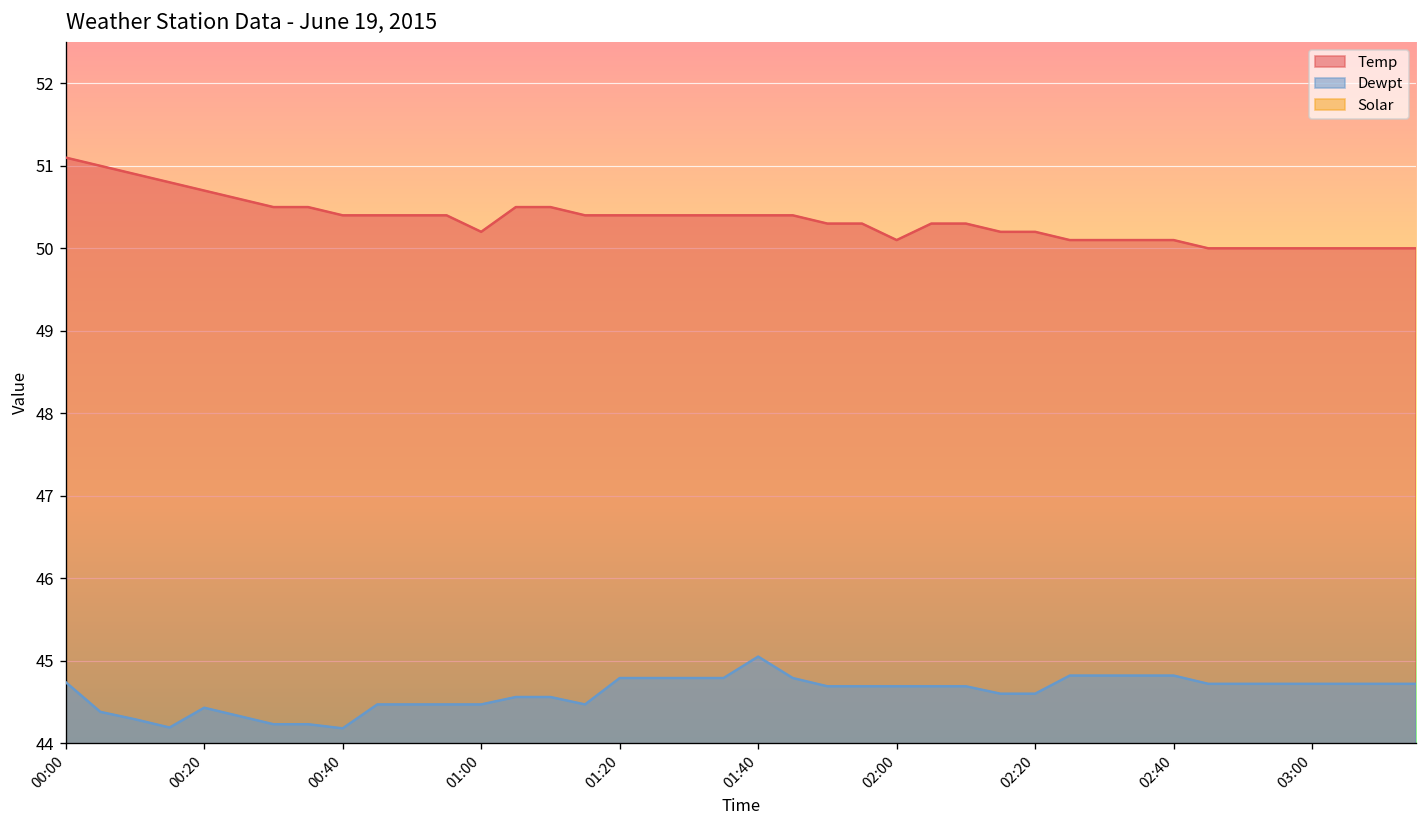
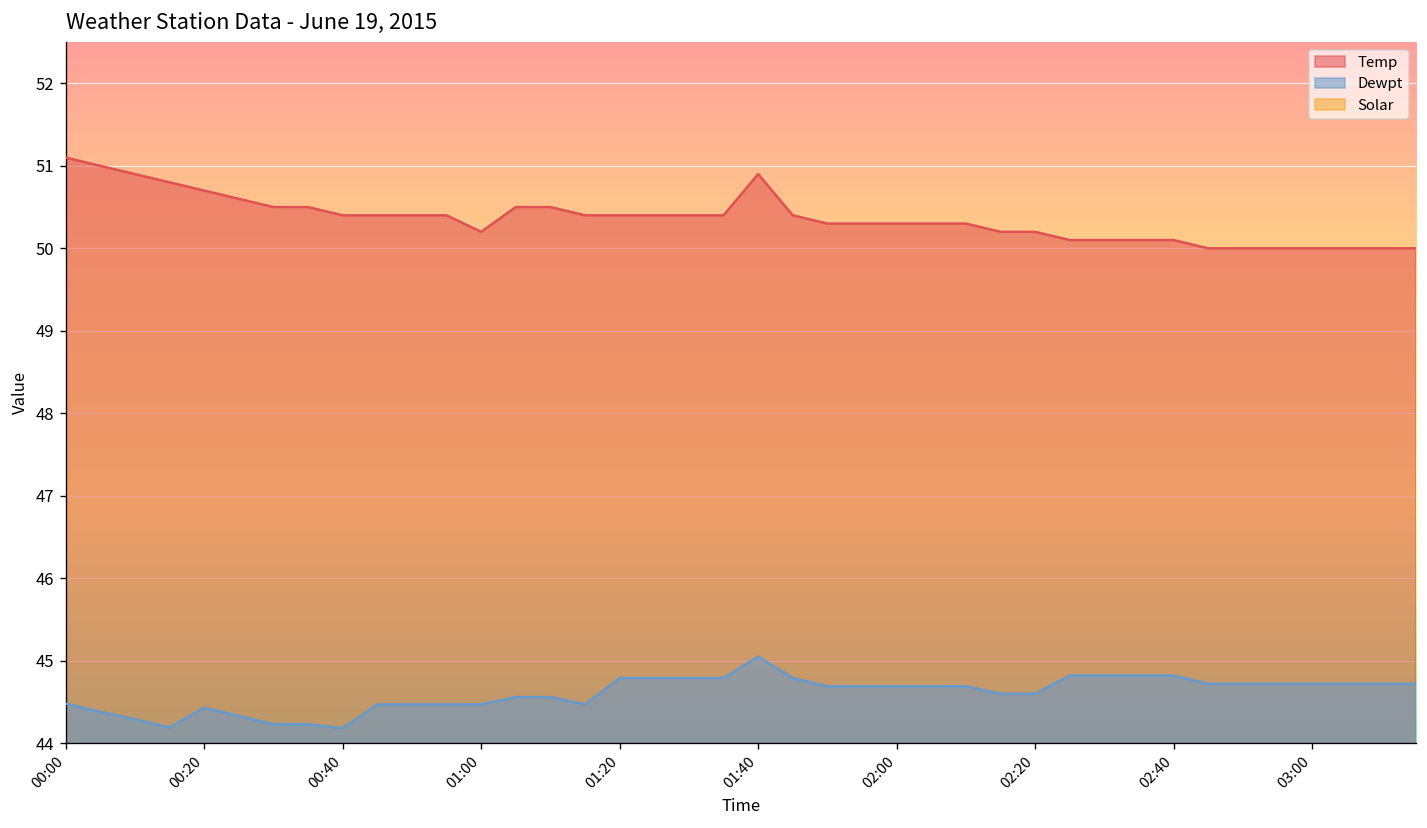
Dewpt, 00:00: 44.7 -> 44.5
Temp, 01:40: 50.4 -> 50.9
Temp, 02:00: 50.1 -> 50.3
